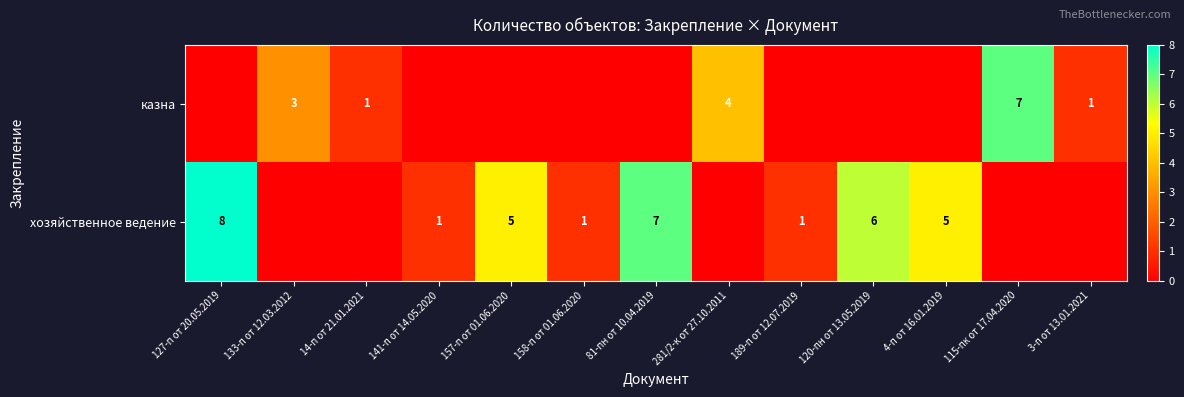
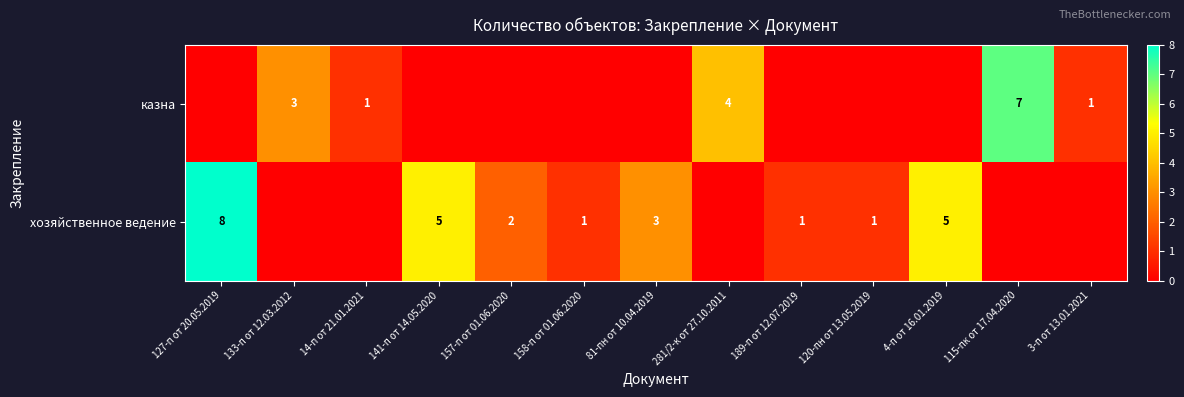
хозяйственное ведение, 141-п от 14.05.2020: 1 -> 5
хозяйственное ведение, 157-п от 01.06.2020: 5 -> 2
хозяйственное ведение, 81-пн от 10.04.2019: 7 -> 3
хозяйственное ведение, 120-пн от 13.05.2019: 6 -> 1
